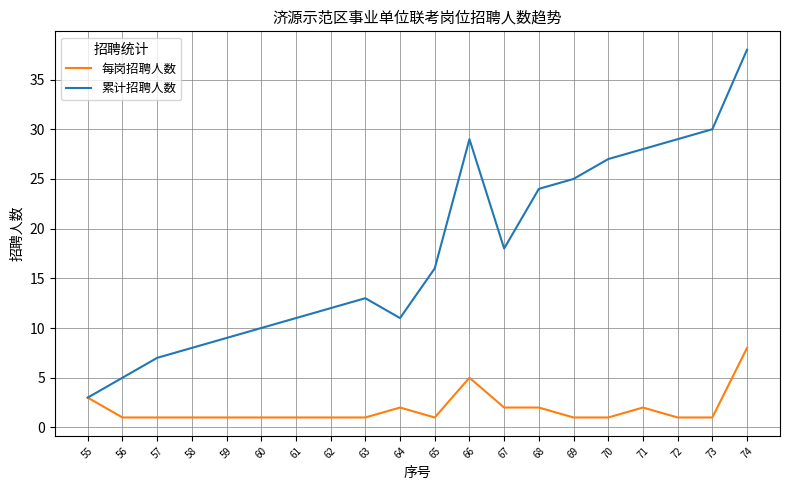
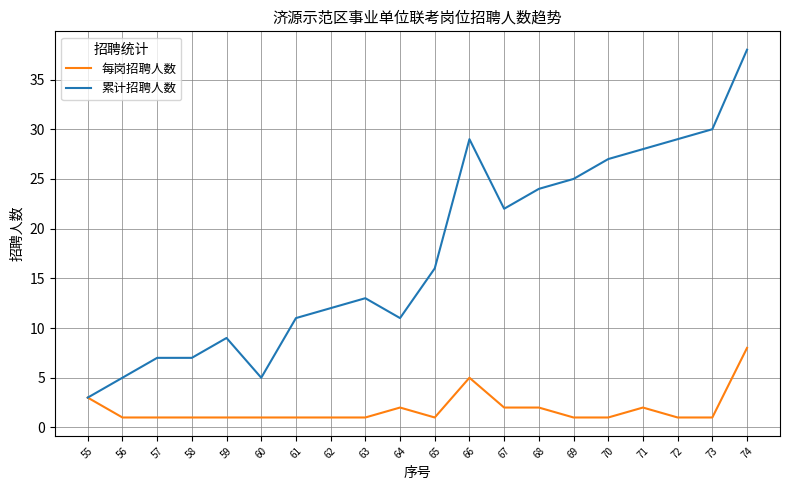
累计招聘人数, 58: 8 -> 7
累计招聘人数, 60: 10 -> 5
累计招聘人数, 67: 18 -> 22
